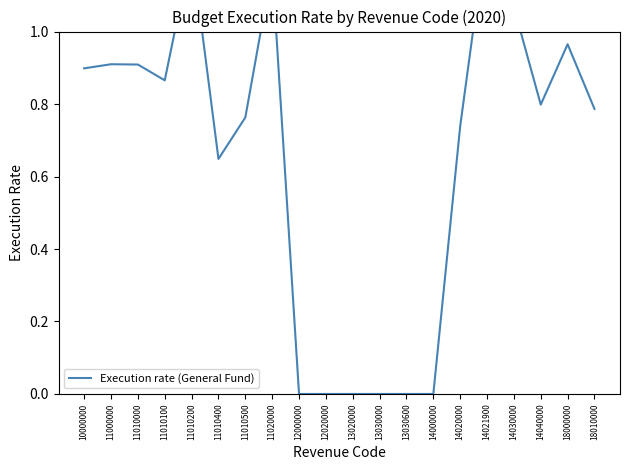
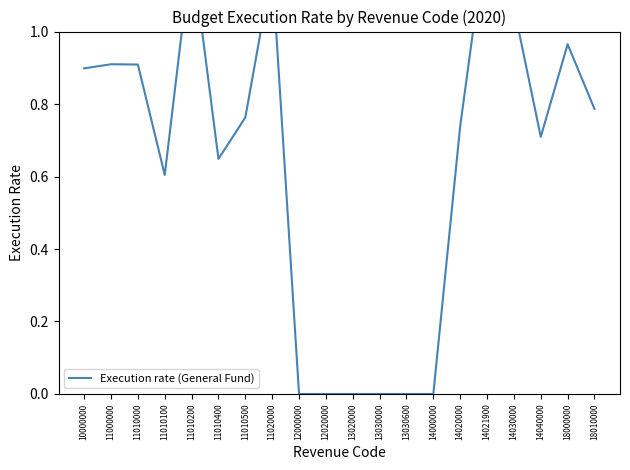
11010100: 0.87 -> 0.60
14040000: 0.80 -> 0.71
